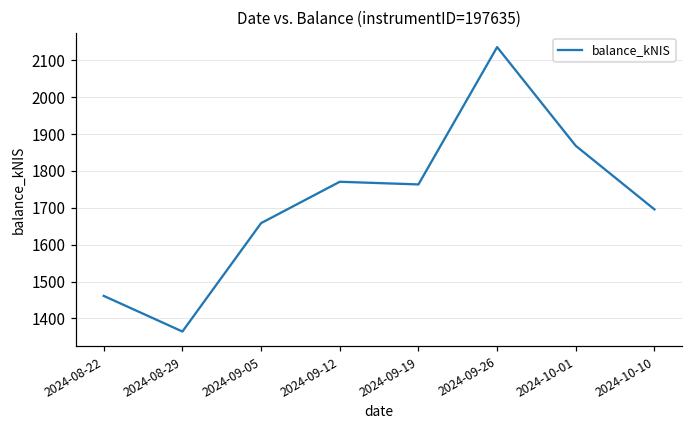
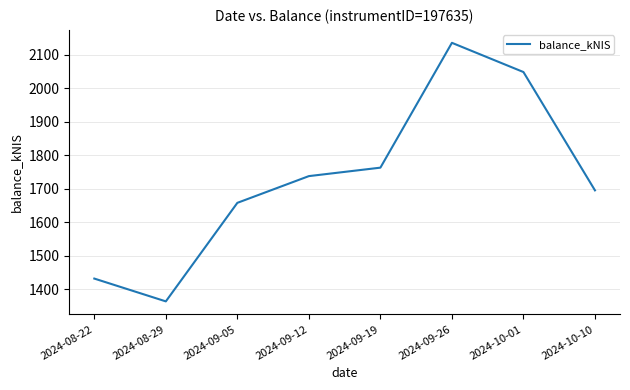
2024-08-22: 1460 -> 1430
2024-09-12: 1770 -> 1740
2024-10-01: 1870 -> 2050
